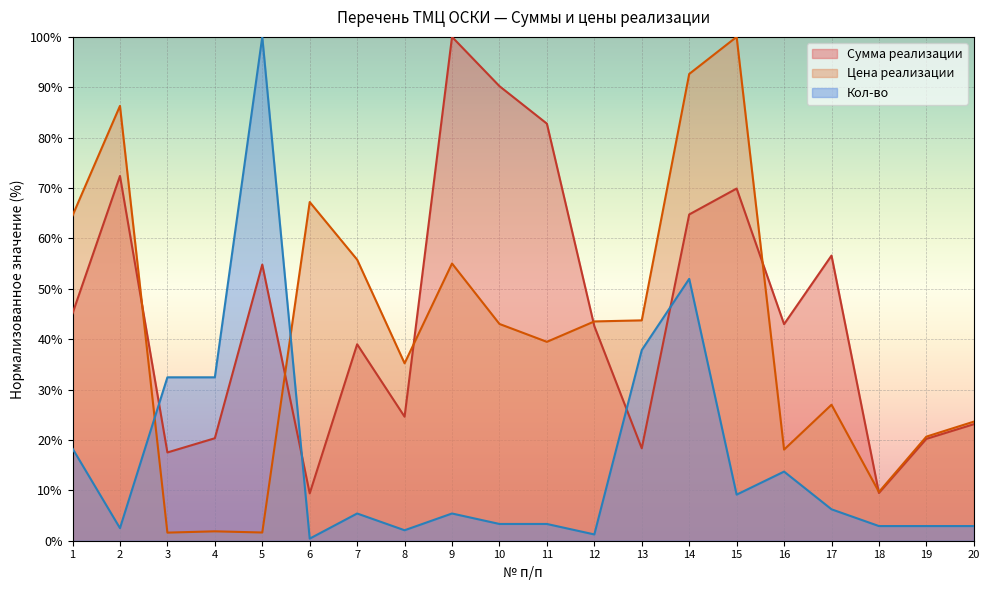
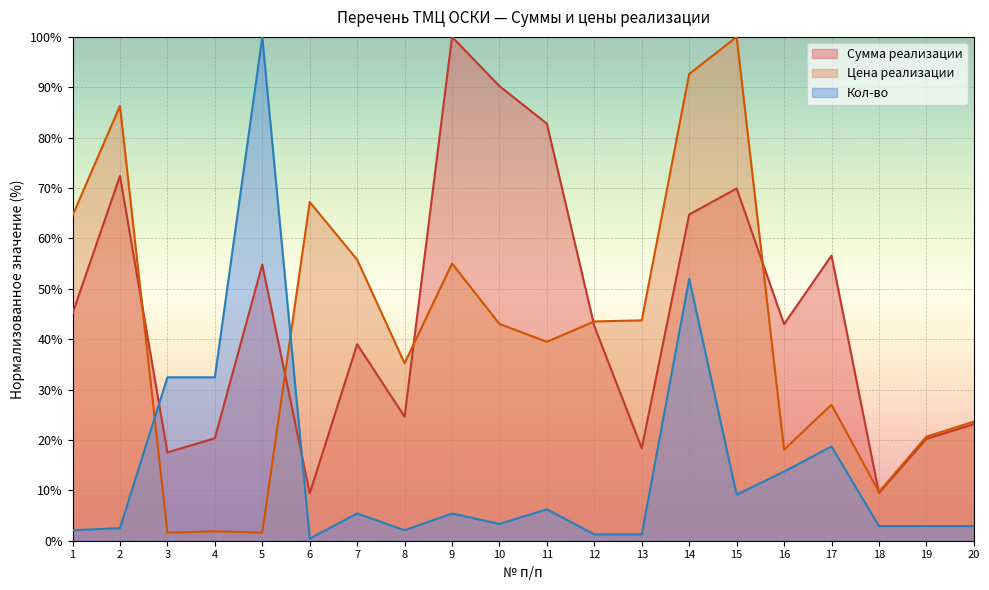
Кол-во, 1: 18% -> 2%
Кол-во, 11: 3% -> 6%
Кол-во, 13: 38% -> 1%
Кол-во, 17: 6% -> 19%
